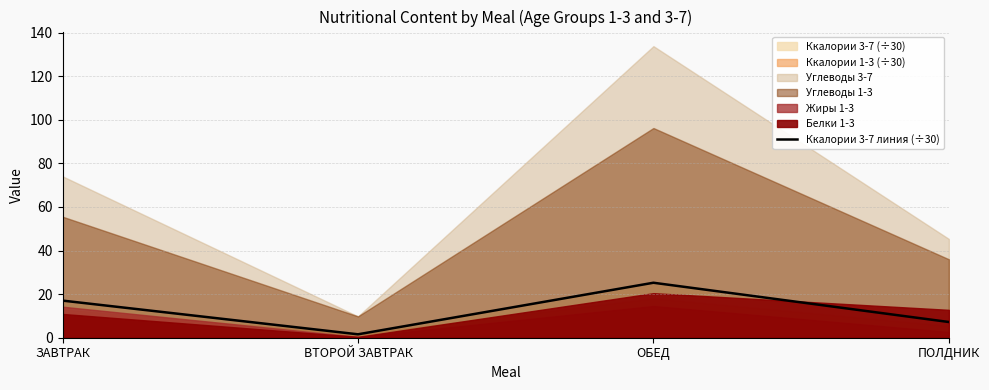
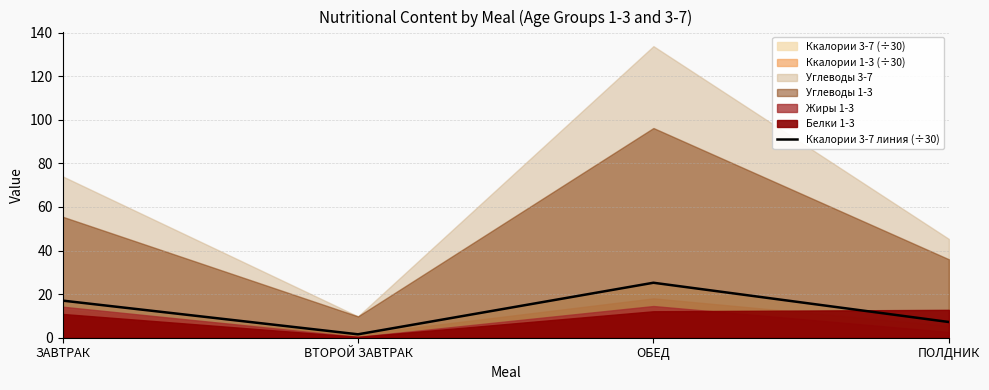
Белки 1-3, ОБЕД: 20 -> 12
